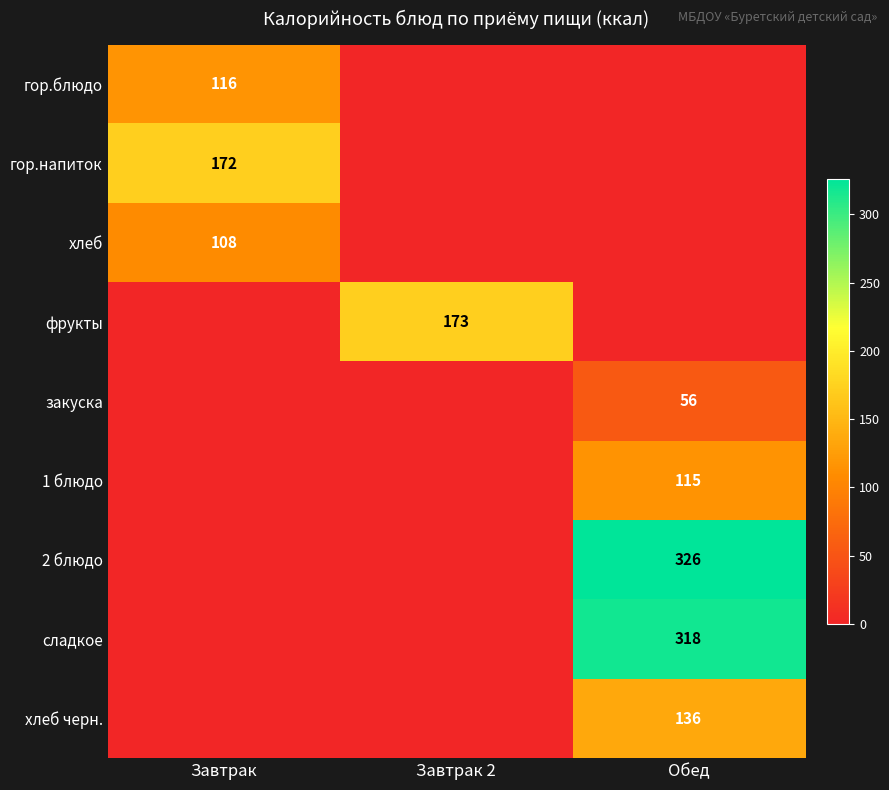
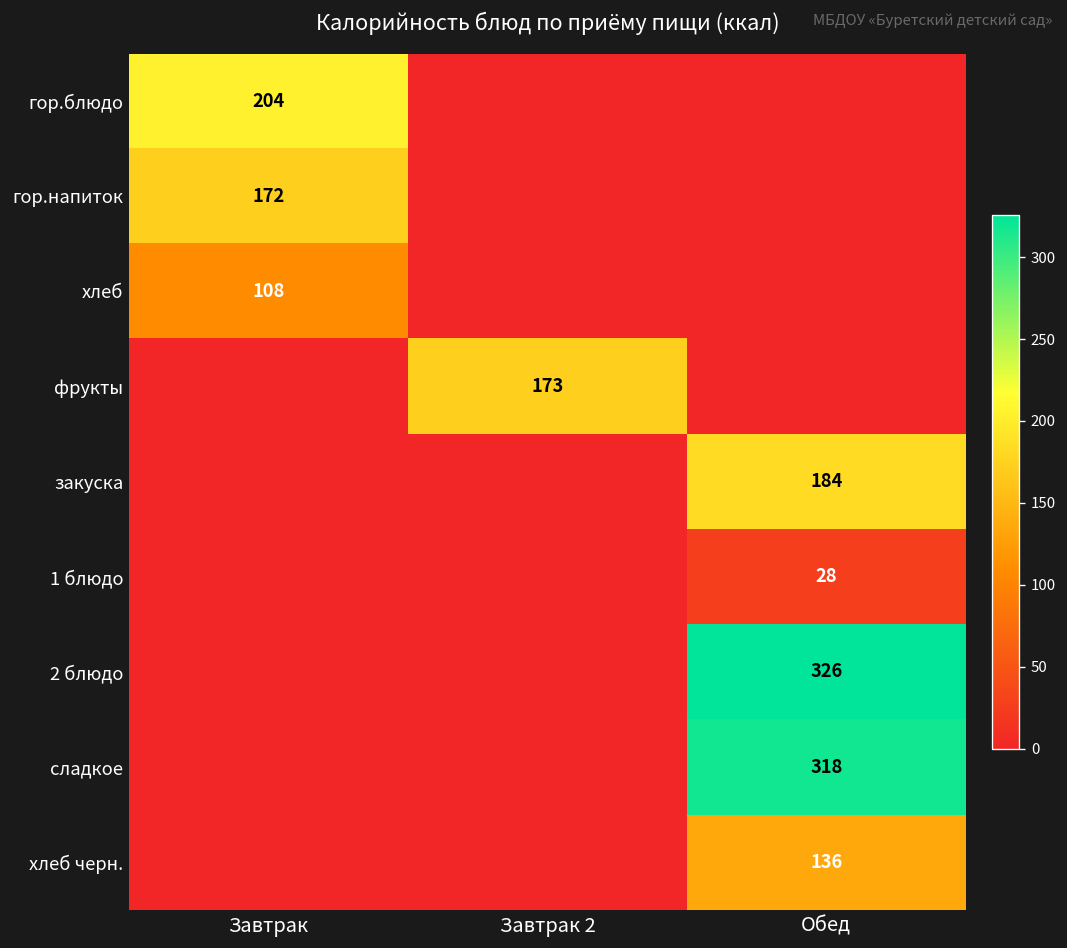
гор.блюдо, Завтрак: 116 -> 204
закуска, Обед: 56 -> 184
1 блюдо, Обед: 115 -> 28
